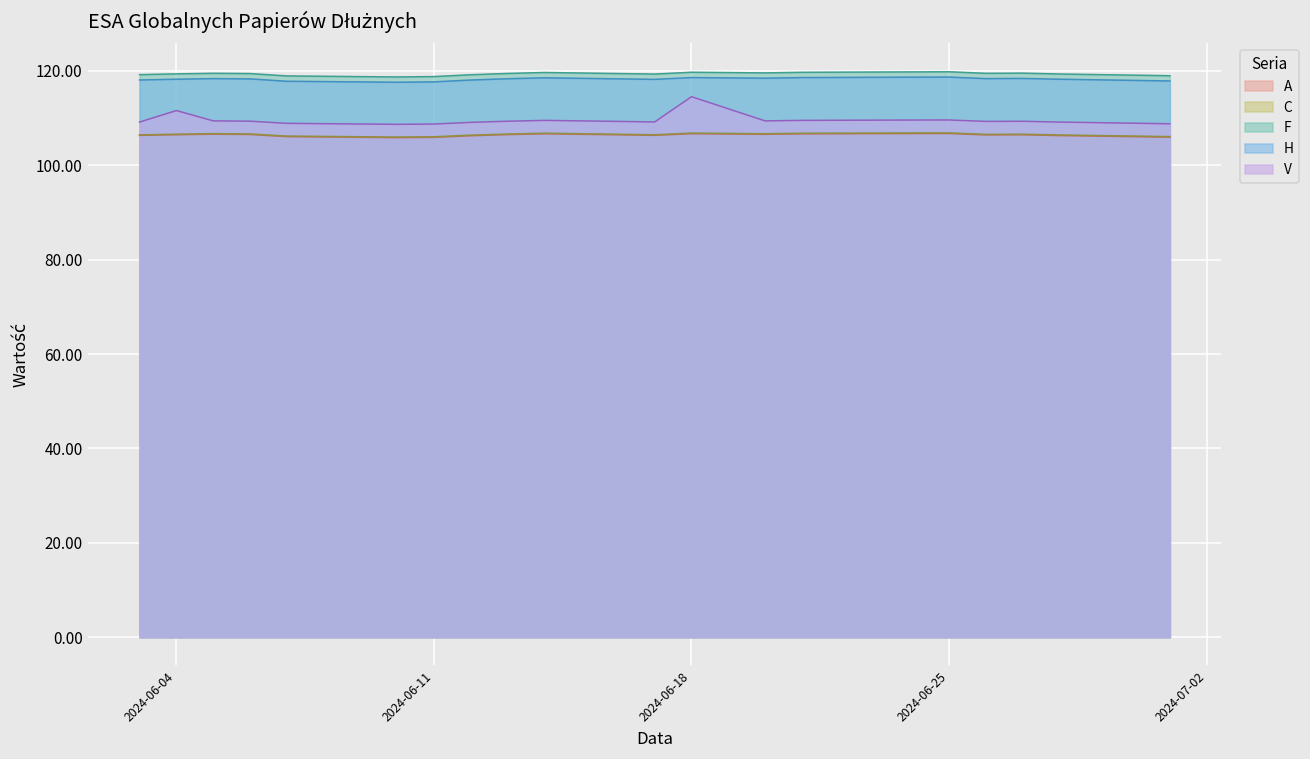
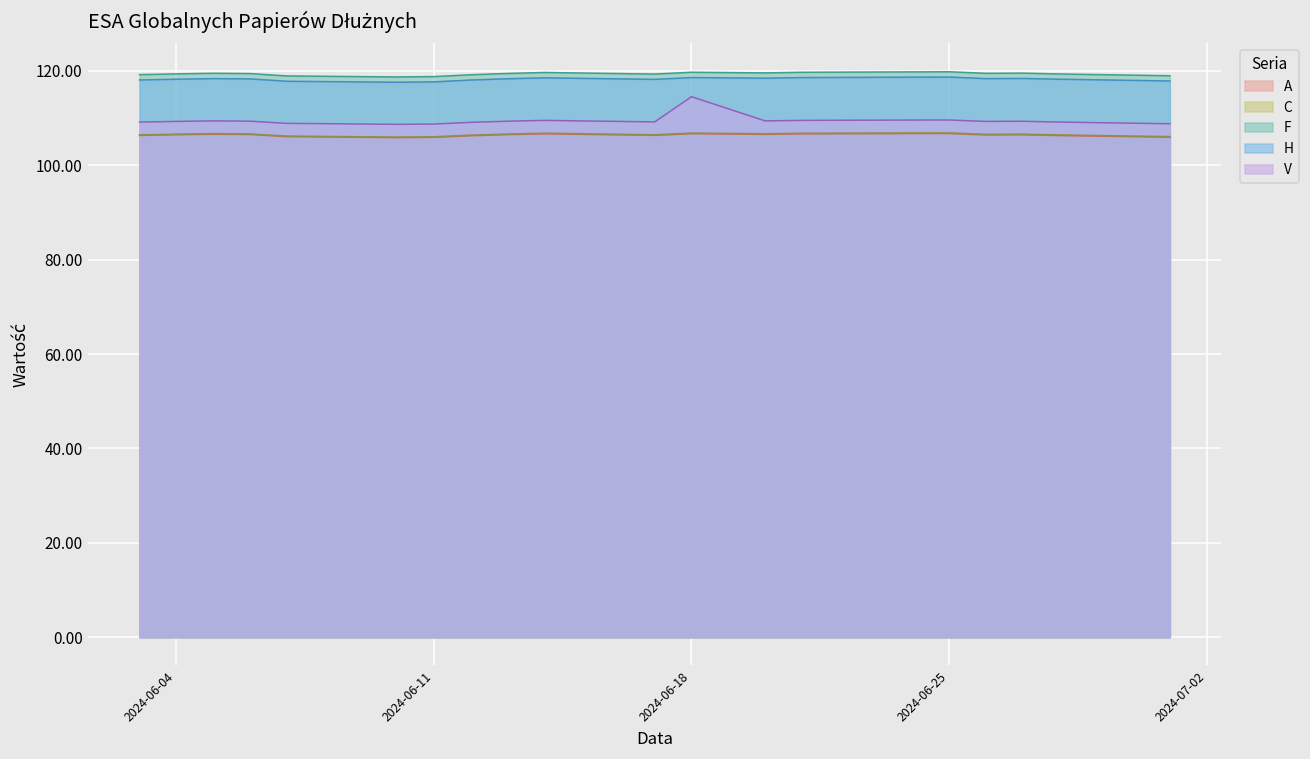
V, 2024-06-04: 112 -> 109
